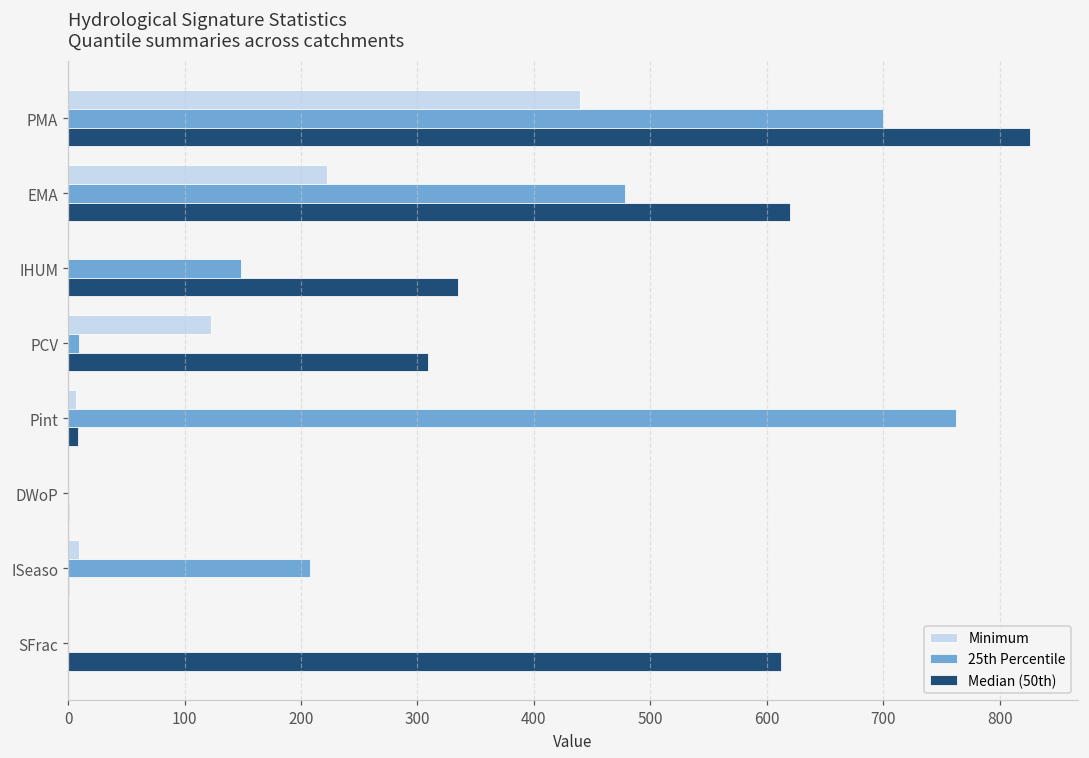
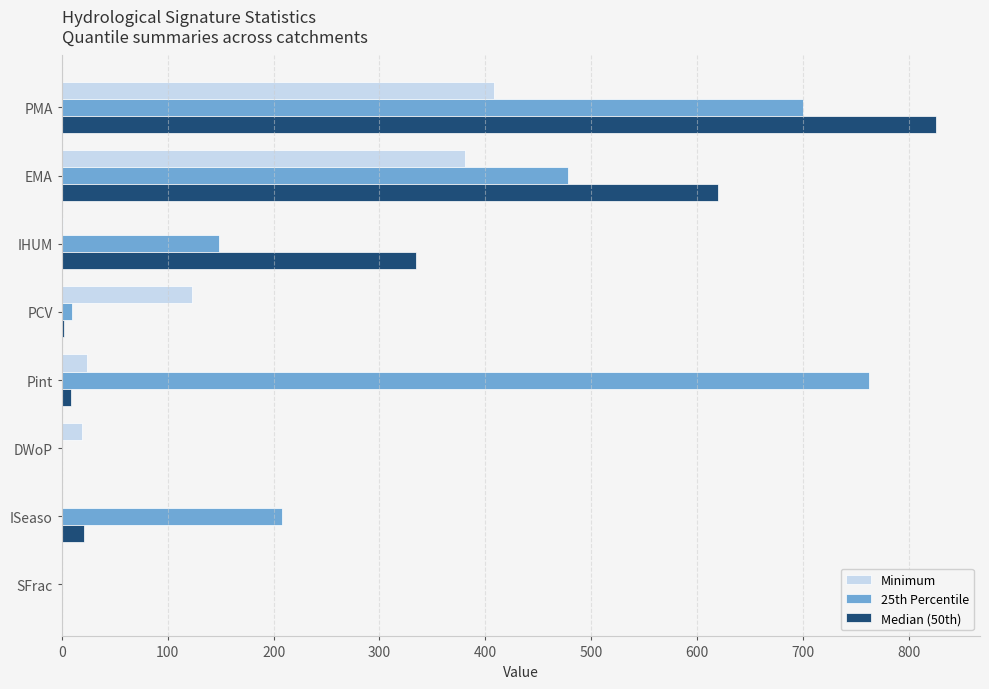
Minimum, PMA: 440 -> 408
Minimum, EMA: 222 -> 381
Median (50th), PCV: 309 -> 2
Minimum, Pint: 6 -> 23
Minimum, DWoP: 0 -> 19
Minimum, ISeaso: 9 -> 0
Median (50th), ISeaso: 0 -> 20
Median (50th), SFrac: 612 -> 0
